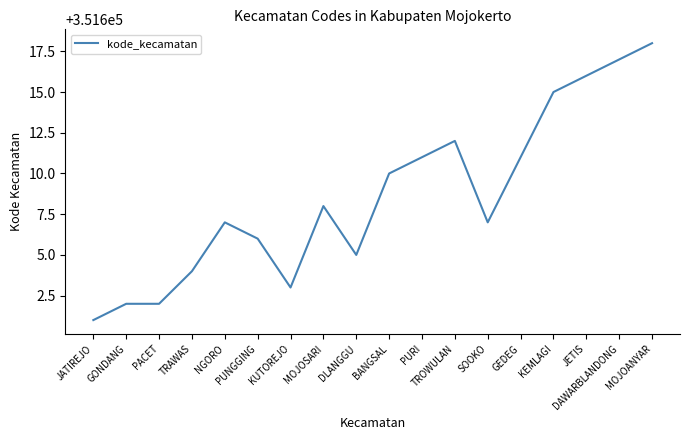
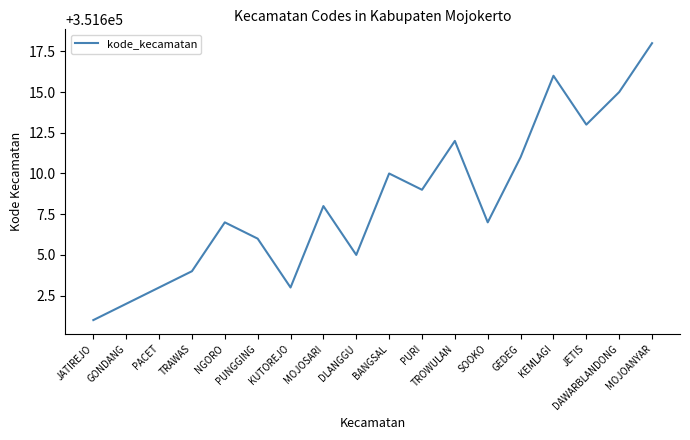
PACET: 351602 -> 351603
PURI: 351611 -> 351609
KEMLAGI: 351615 -> 351616
JETIS: 351616 -> 351613
DAWARBLANDONG: 351617 -> 351615
